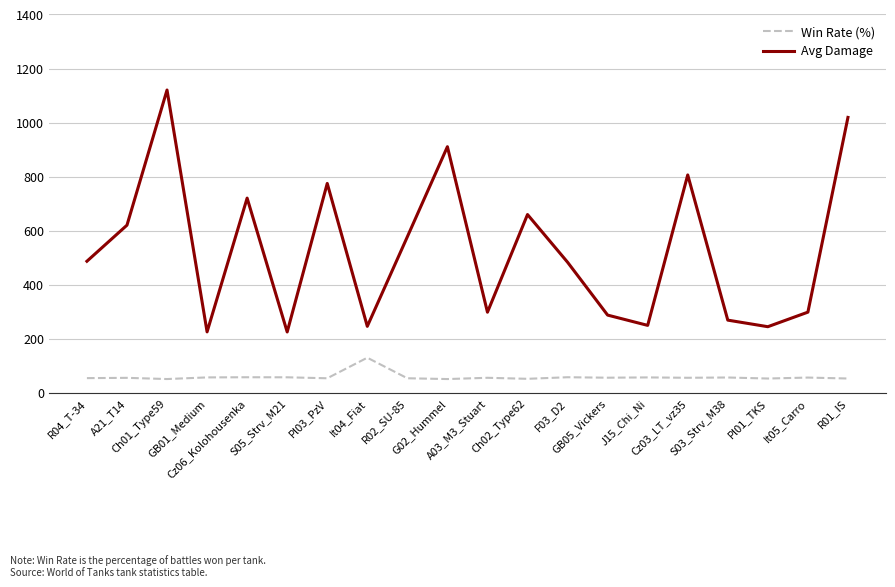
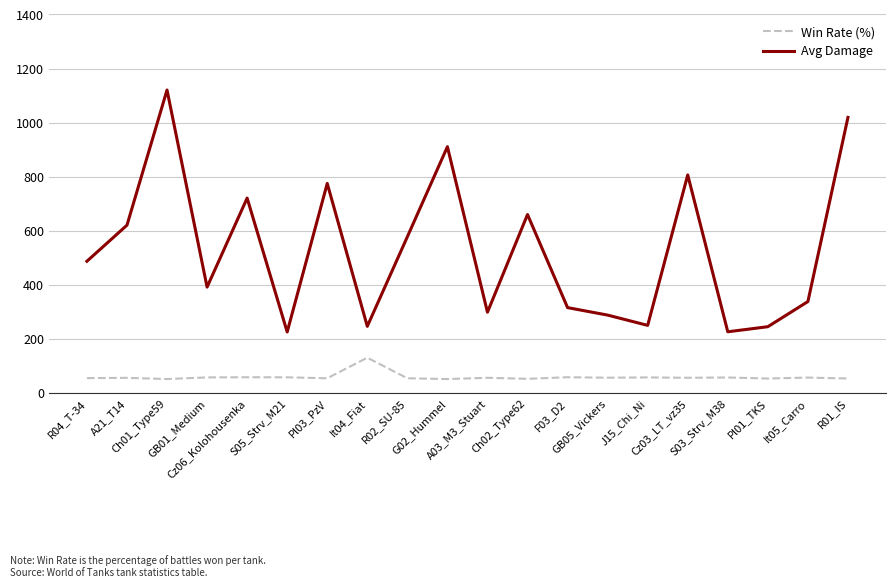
Avg Damage, GB01_Medium: 230 -> 390
Avg Damage, F03_D2: 480 -> 320
Avg Damage, S03_Strv_M38: 270 -> 230
Avg Damage, It05_Carro: 300 -> 340
